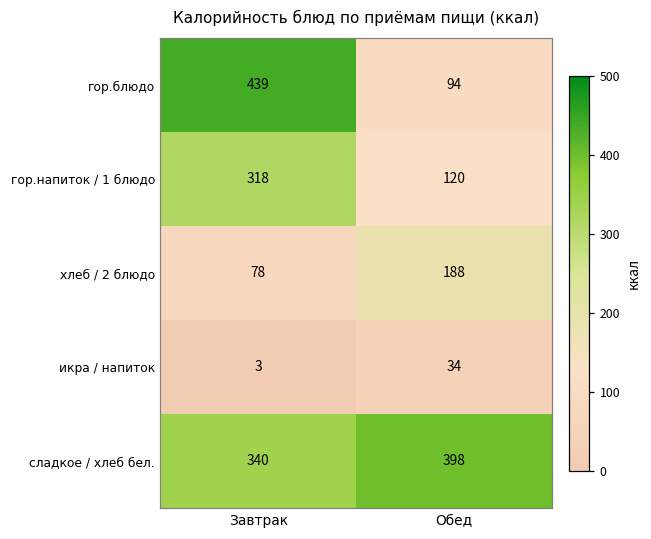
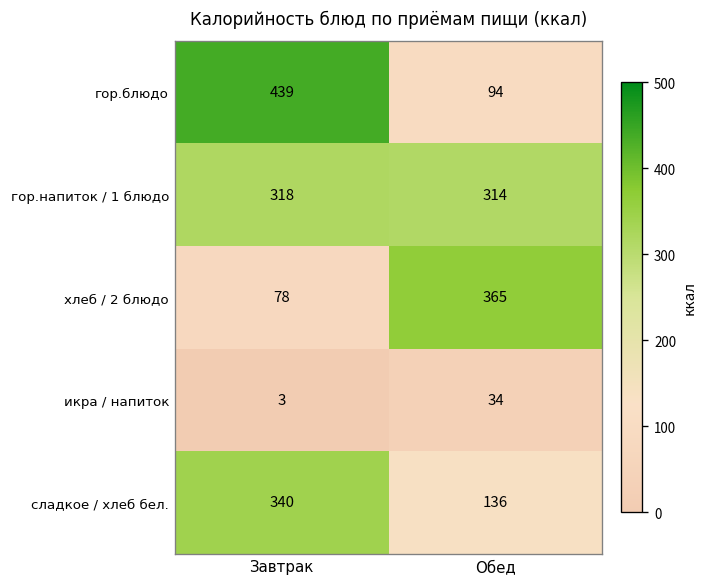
гор.напиток / 1 блюдо, Обед: 120 -> 314
хлеб / 2 блюдо, Обед: 188 -> 365
сладкое / хлеб бел., Обед: 398 -> 136
